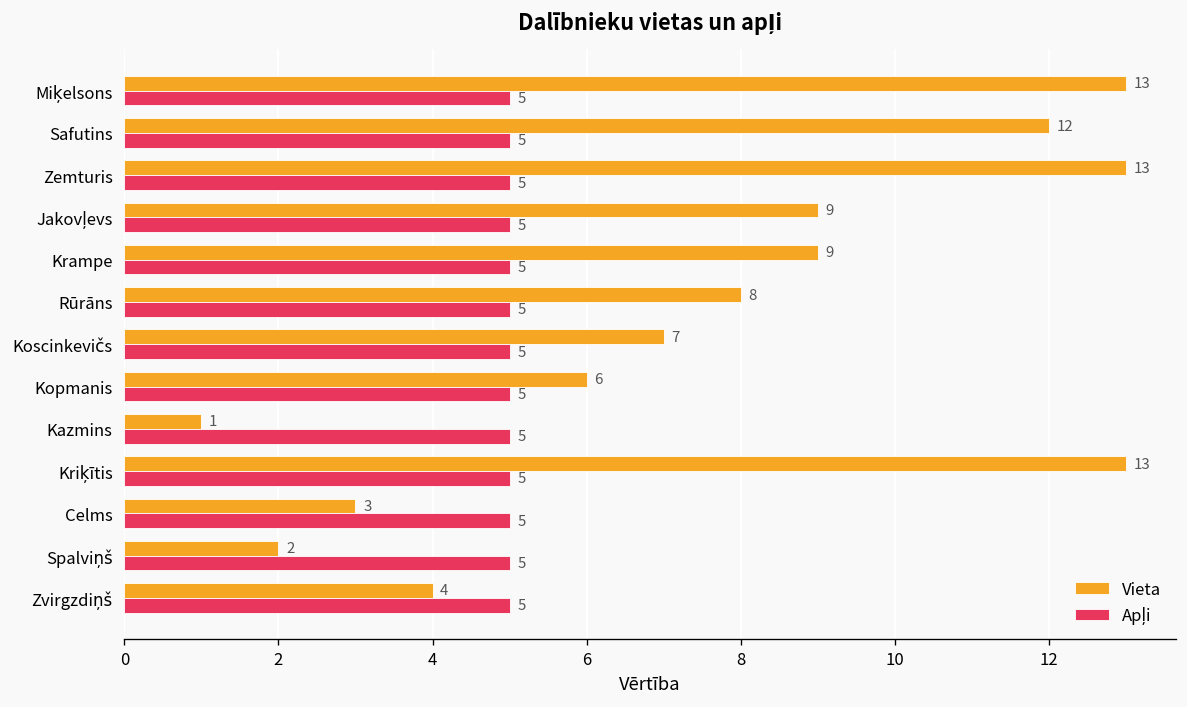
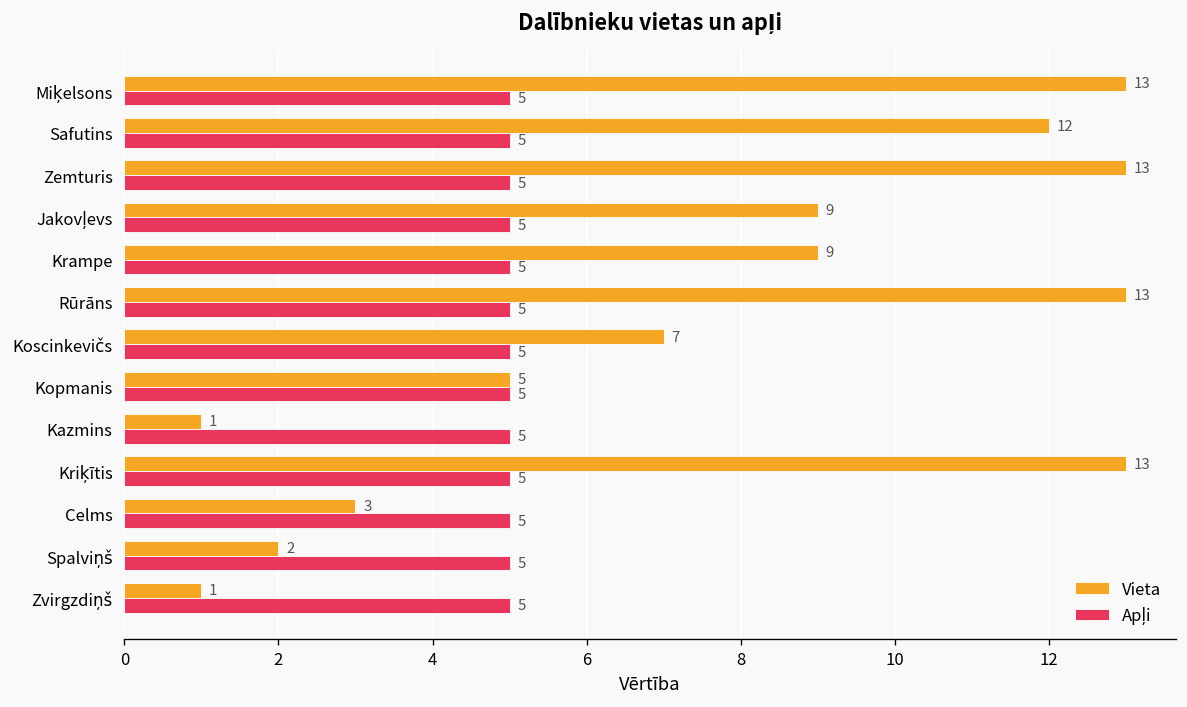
Vieta, Rūrāns: 8 -> 13
Vieta, Kopmanis: 6 -> 5
Vieta, Zvirgzdiņš: 4 -> 1
